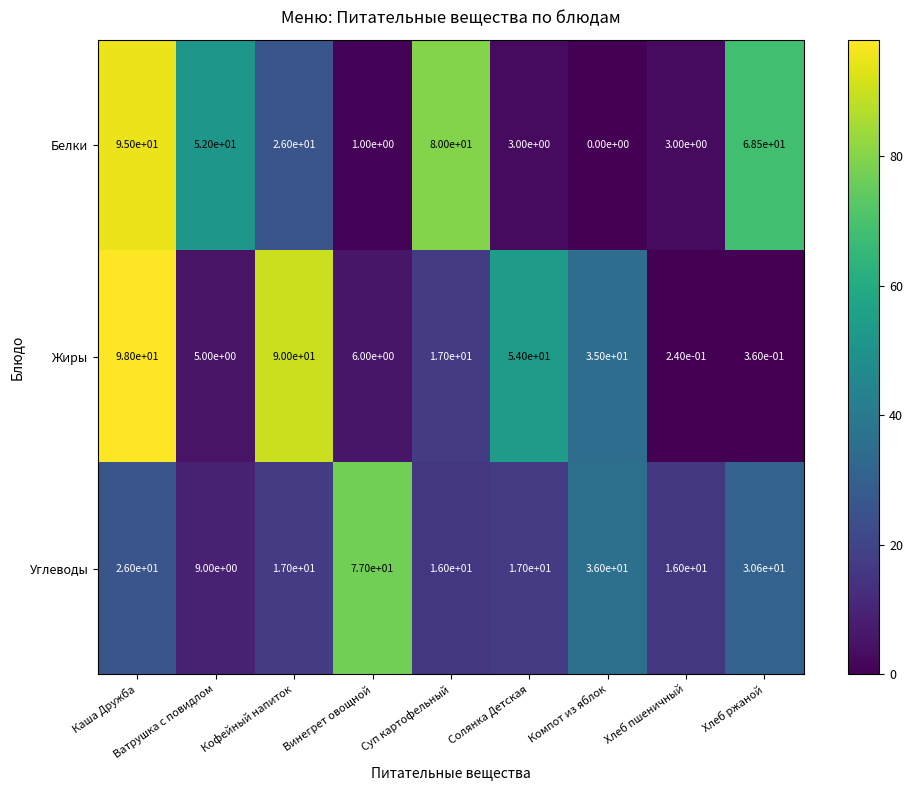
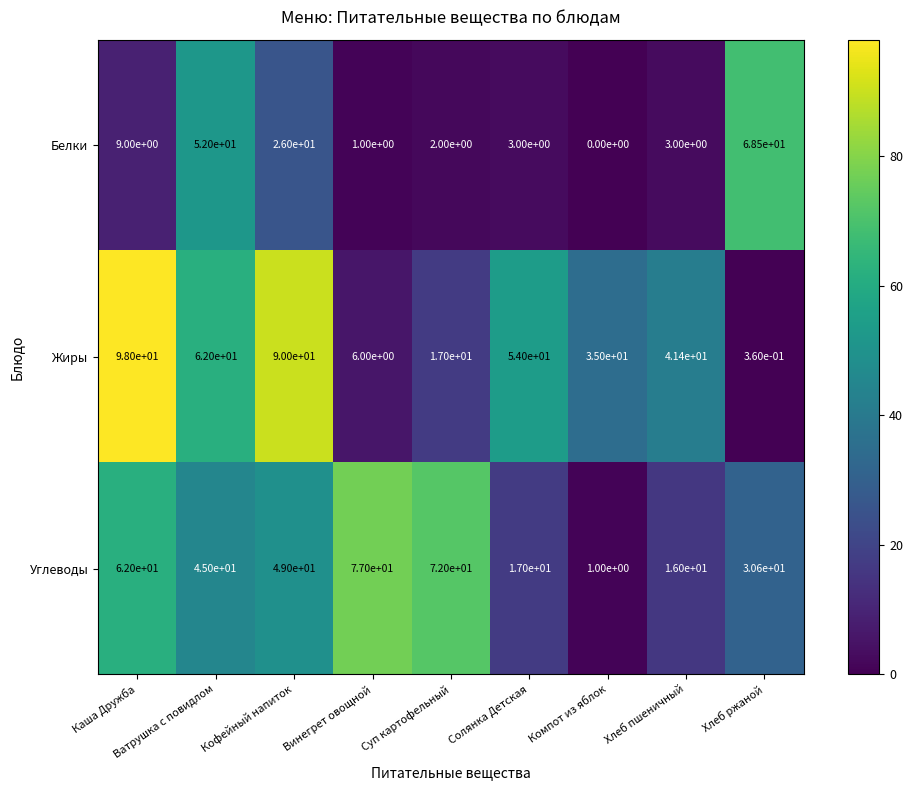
Белки, Каша Дружба: 9.50e+01 -> 9.00e+00
Белки, Суп картофельный: 8.00e+01 -> 2.00e+00
Жиры, Ватрушка с повидлом: 5.00e+00 -> 6.20e+01
Жиры, Хлеб пшеничный: 2.40e-01 -> 4.14e+01
Углеводы, Каша Дружба: 2.60e+01 -> 6.20e+01
Углеводы, Ватрушка с повидлом: 9.00e+00 -> 4.50e+01
Углеводы, Кофейный напиток: 1.70e+01 -> 4.90e+01
Углеводы, Суп картофельный: 1.60e+01 -> 7.20e+01
Углеводы, Компот из яблок: 3.60e+01 -> 1.00e+00
